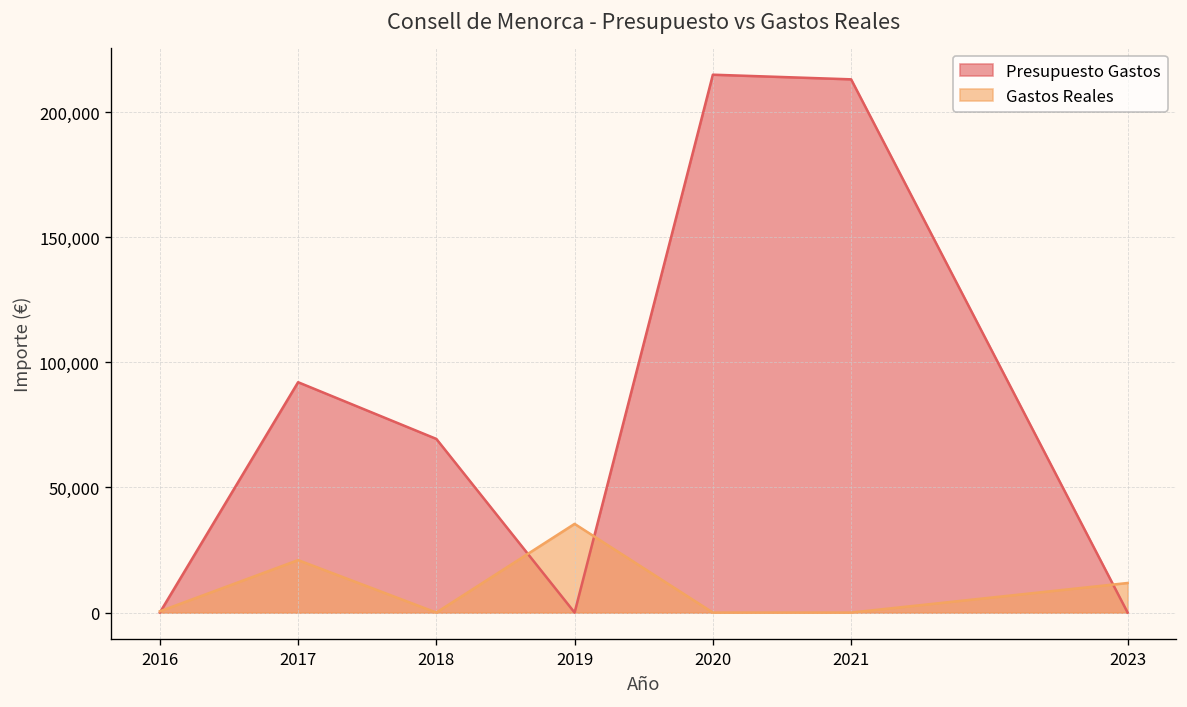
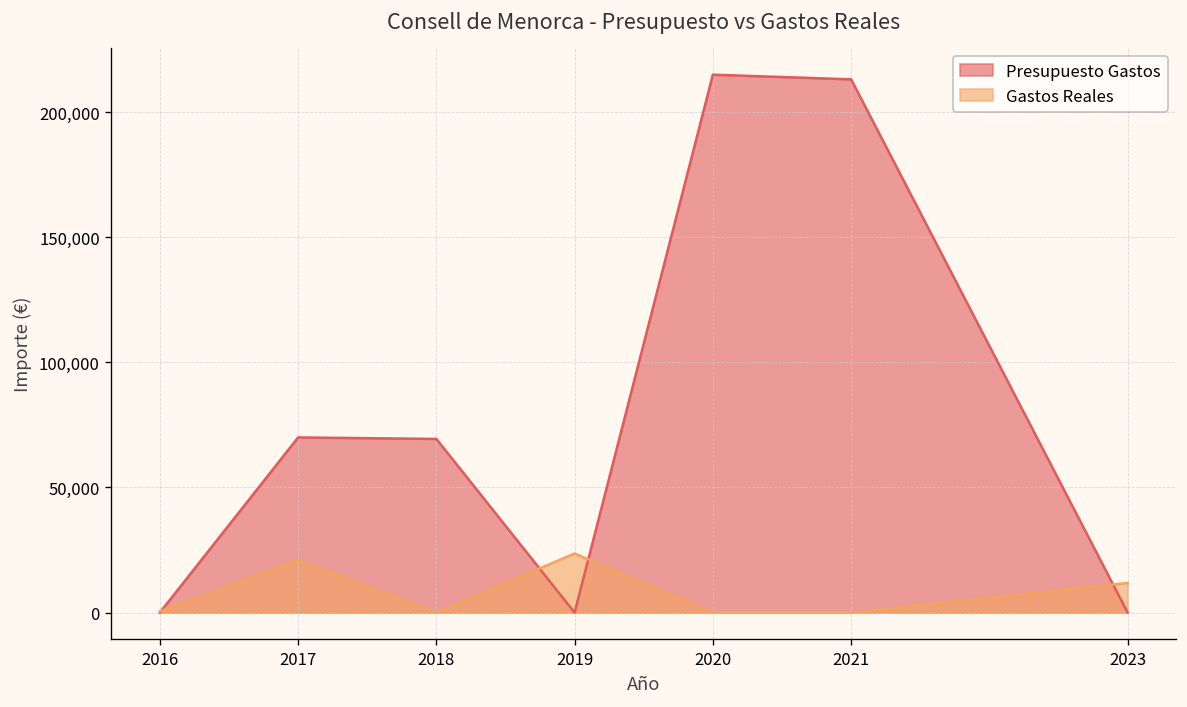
Presupuesto Gastos, 2017: 92,000 -> 70,000
Gastos Reales, 2019: 35,000 -> 24,000
